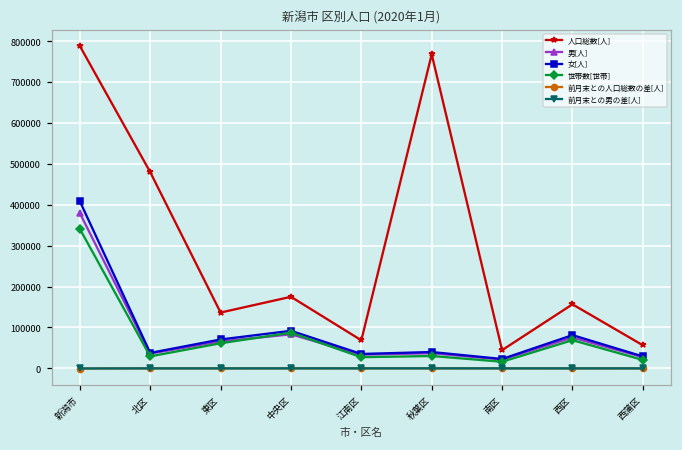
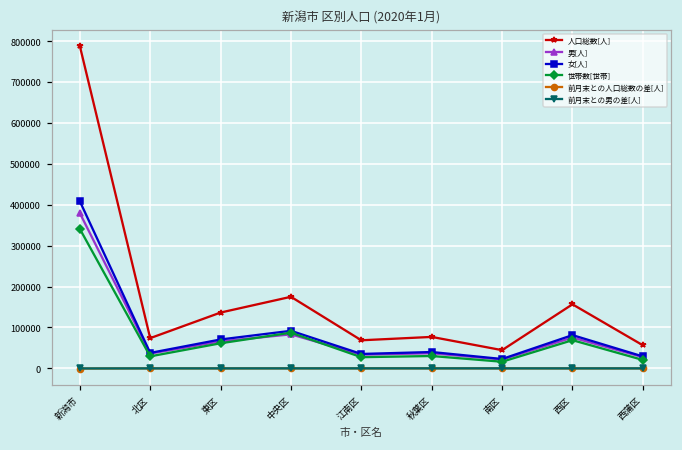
人口総数[人], 北区: 480000 -> 70000
人口総数[人], 秋葉区: 770000 -> 80000
